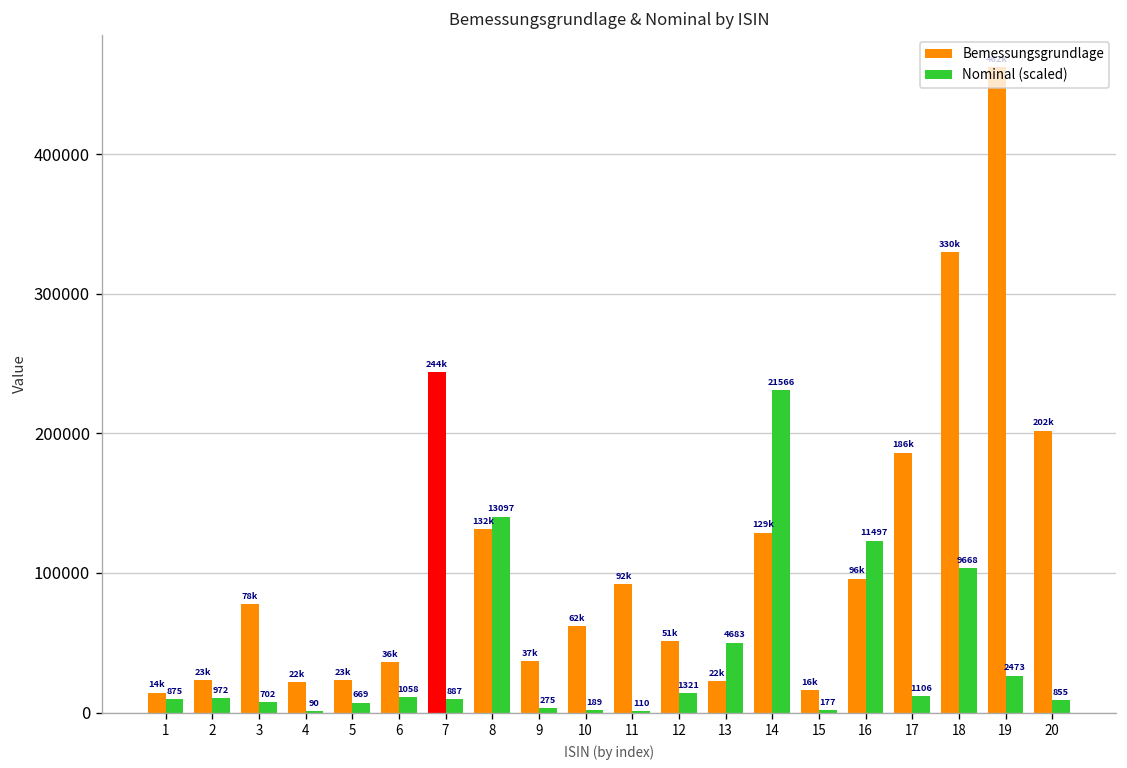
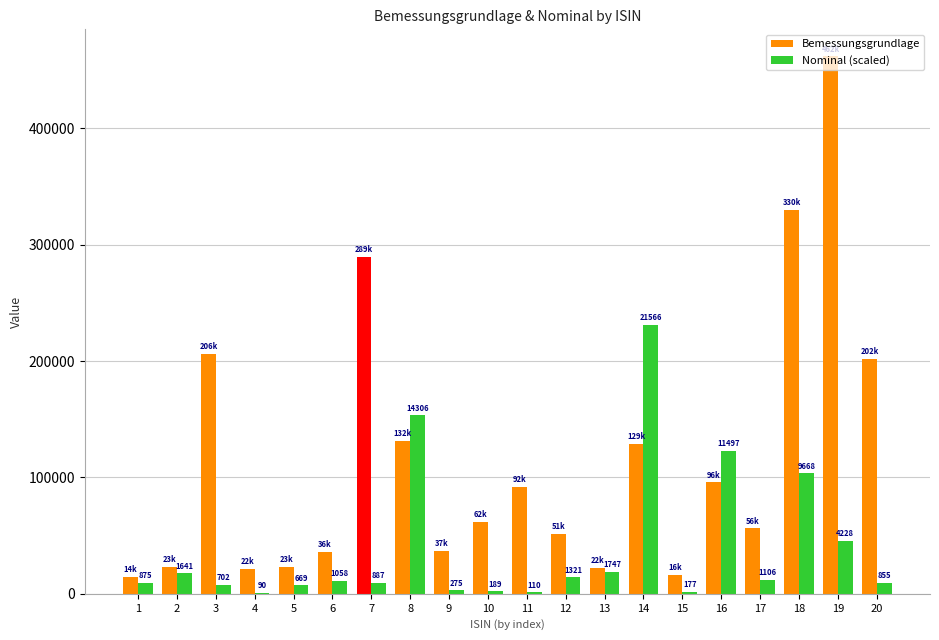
Nominal (scaled), 2: 972 -> 1641
Bemessungsgrundlage, 3: 78k -> 206k
Bemessungsgrundlage, 7: 244k -> 289k
Nominal (scaled), 8: 13097 -> 14306
Nominal (scaled), 13: 4683 -> 1747
Bemessungsgrundlage, 17: 186k -> 56k
Nominal (scaled), 19: 2473 -> 4228
